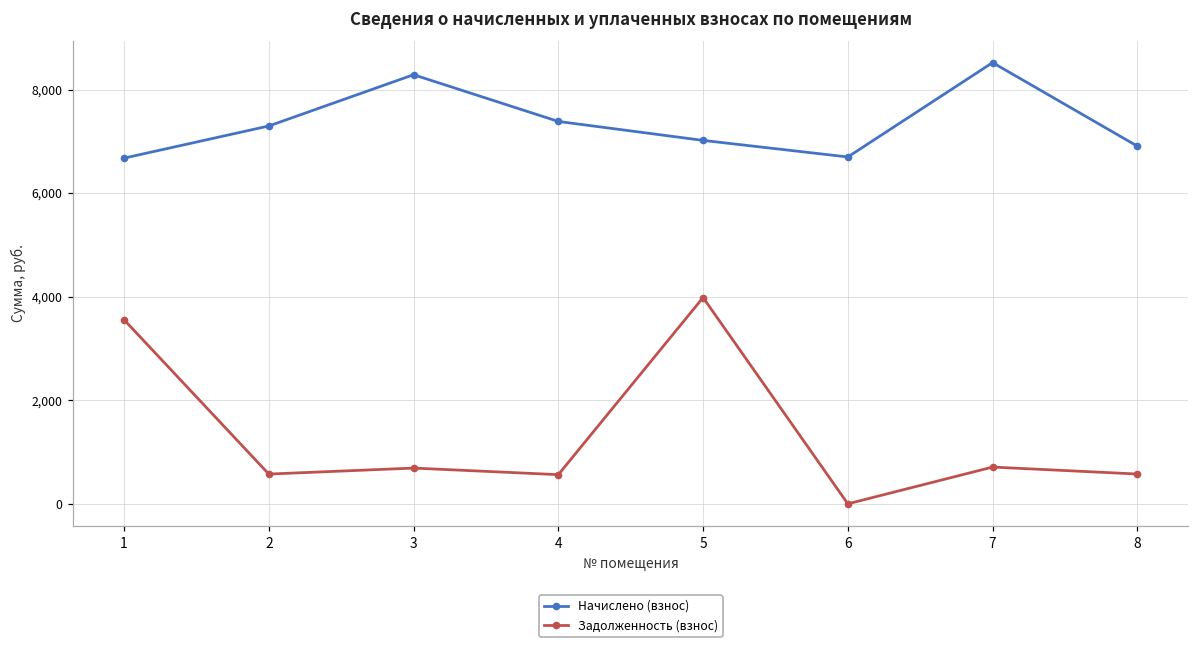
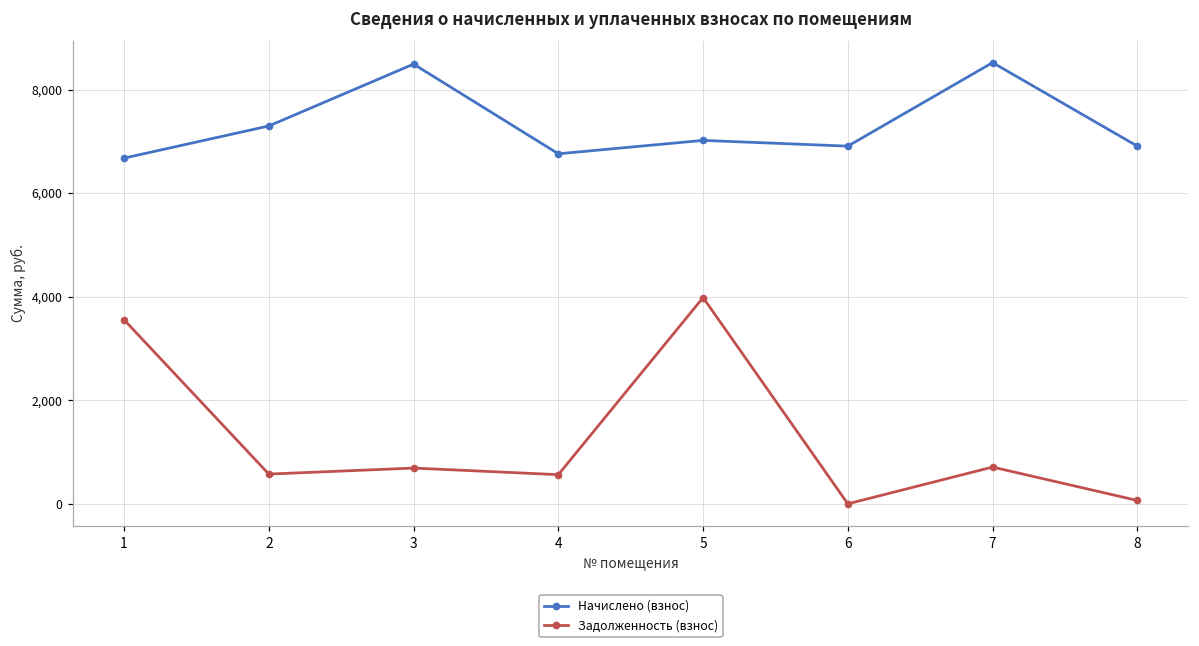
Начислено (взнос), 3: 8,300 -> 8,500
Начислено (взнос), 4: 7,400 -> 6,800
Начислено (взнос), 6: 6,700 -> 6,900
Задолженность (взнос), 8: 600 -> 100
